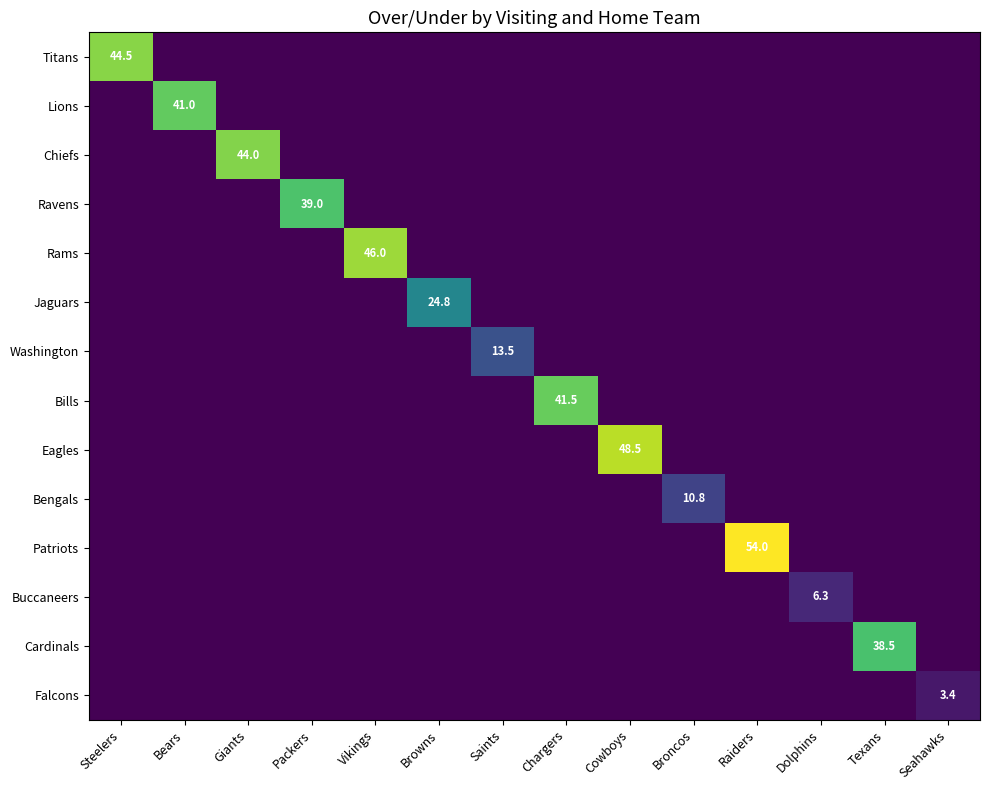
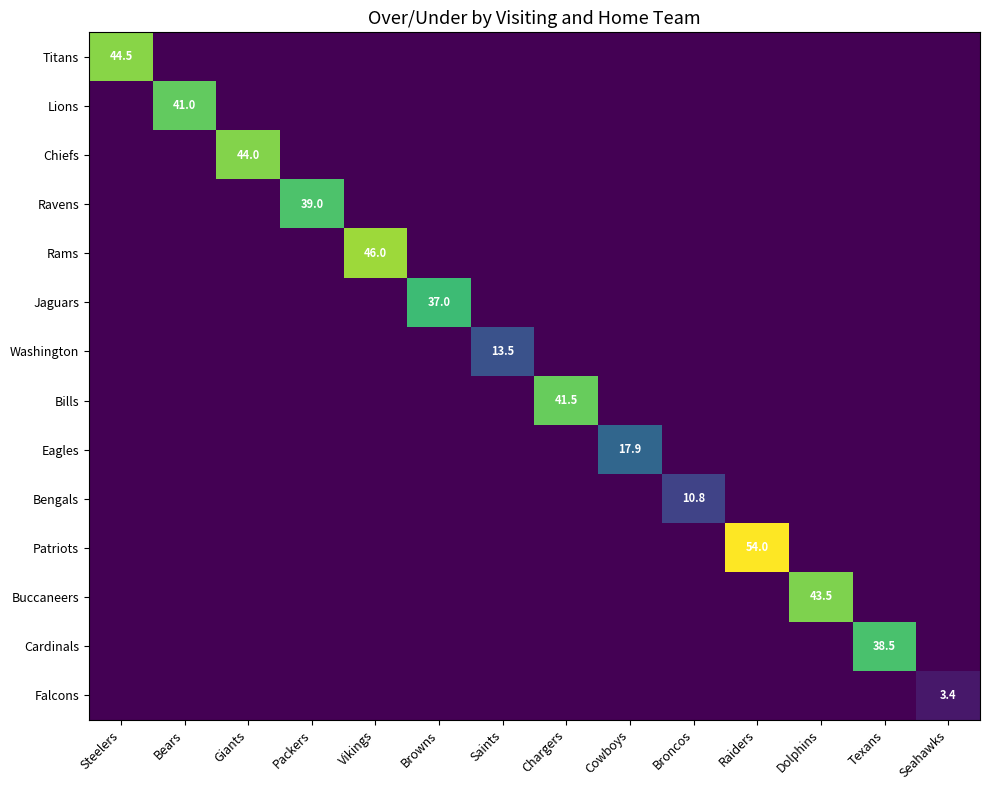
Jaguars, Browns: 24.8 -> 37.0
Eagles, Cowboys: 48.5 -> 17.9
Buccaneers, Dolphins: 6.3 -> 43.5
